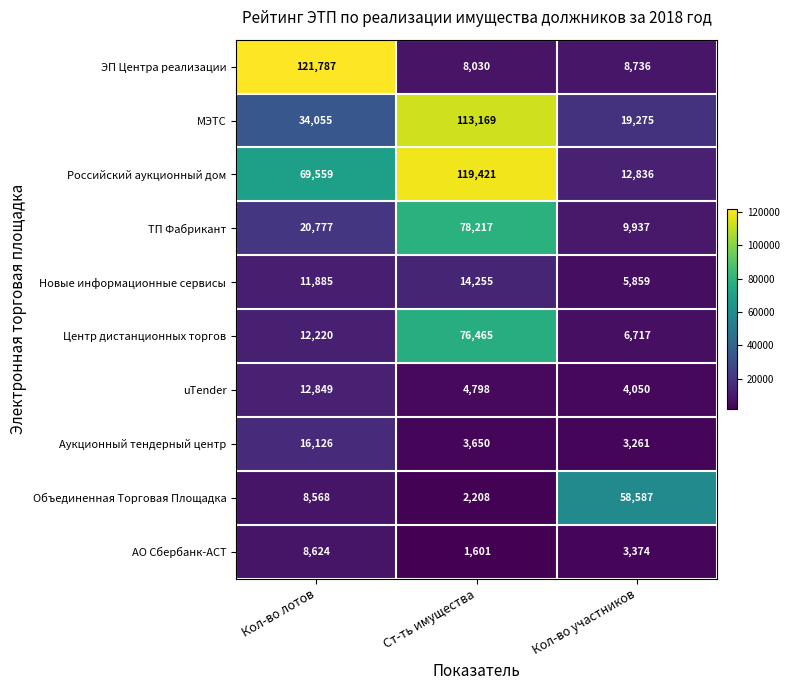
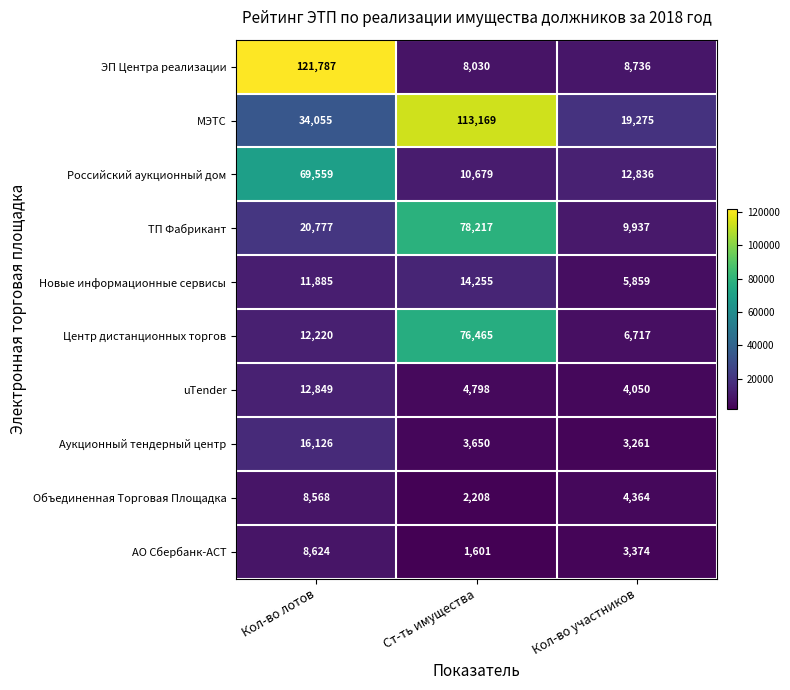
Российский аукционный дом, Ст-ть имущества: 119,421 -> 10,679
Объединенная Торговая Площадка, Кол-во участников: 58,587 -> 4,364
